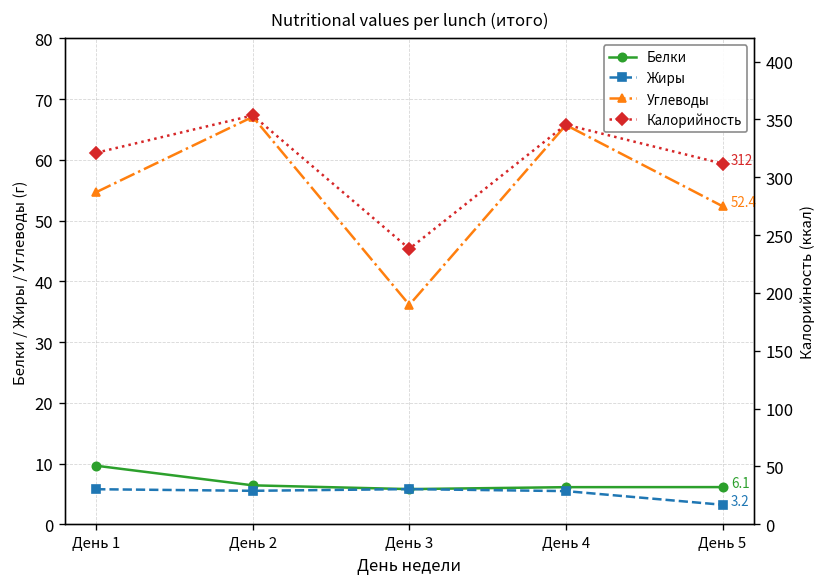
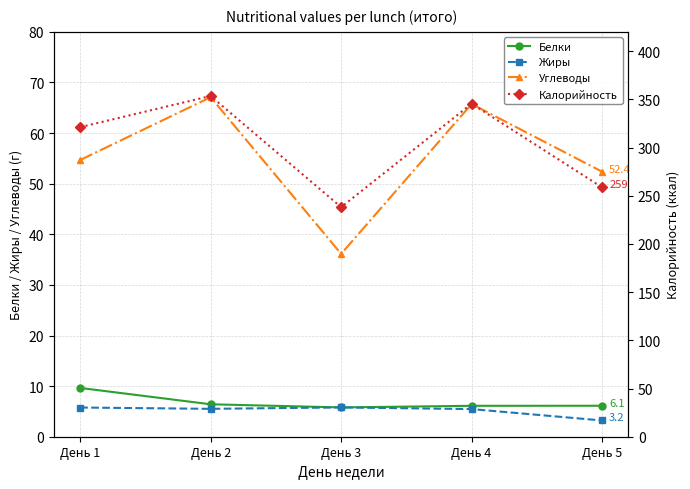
Калорийность, День 5: 312 -> 259
